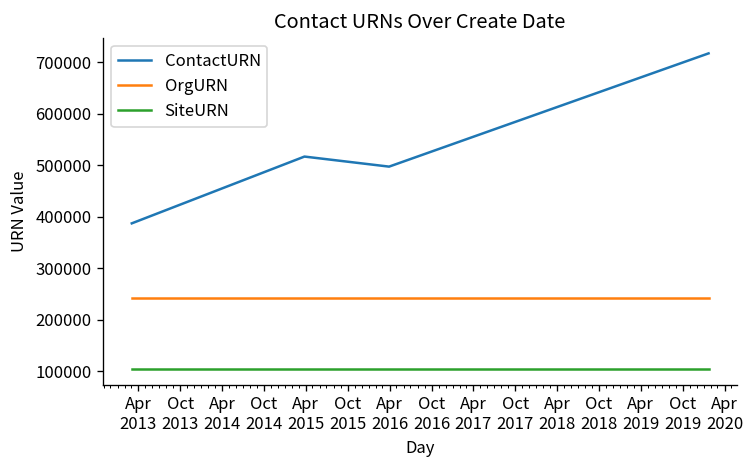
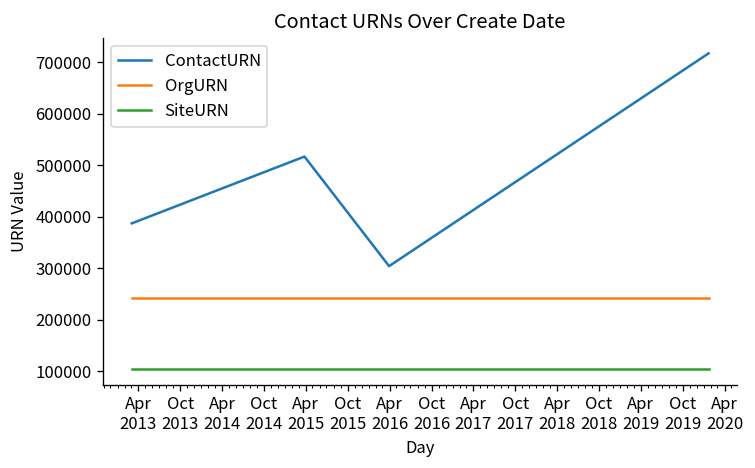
ContactURN, Apr 2016: 500000 -> 300000
